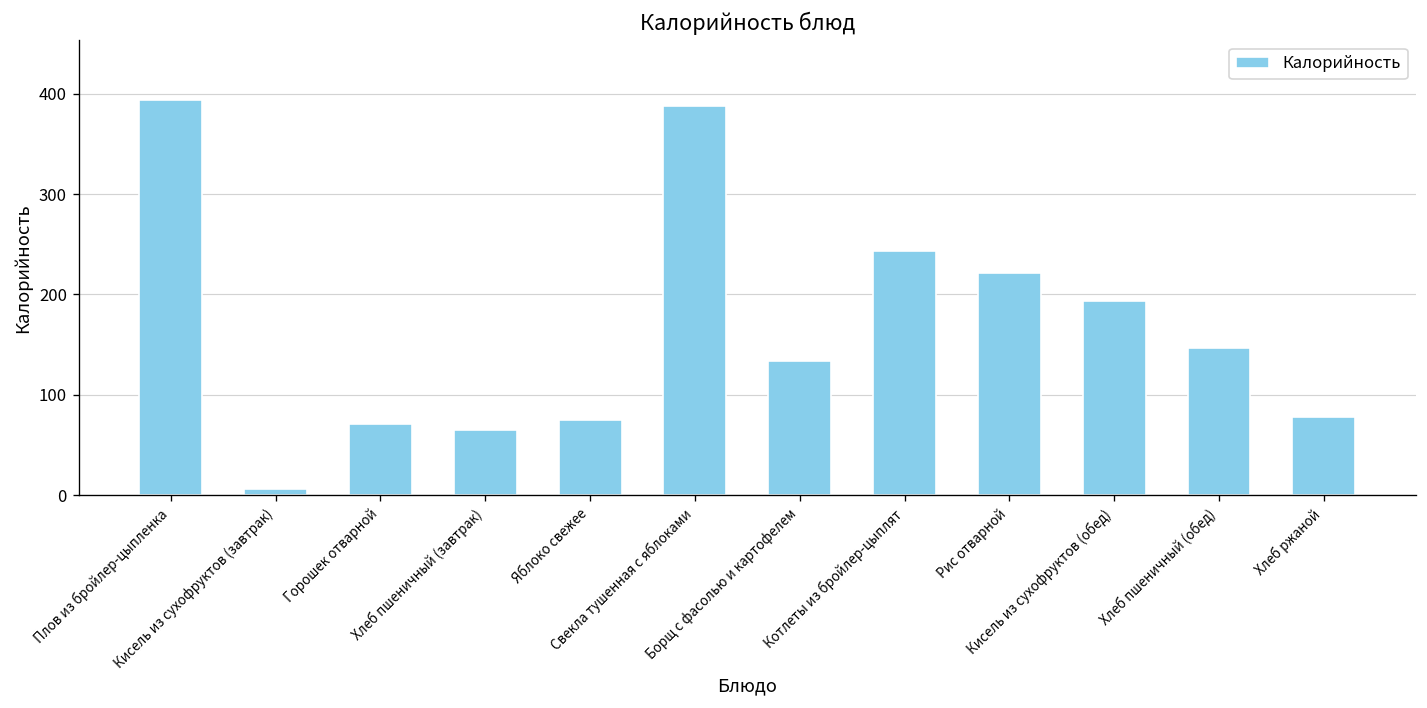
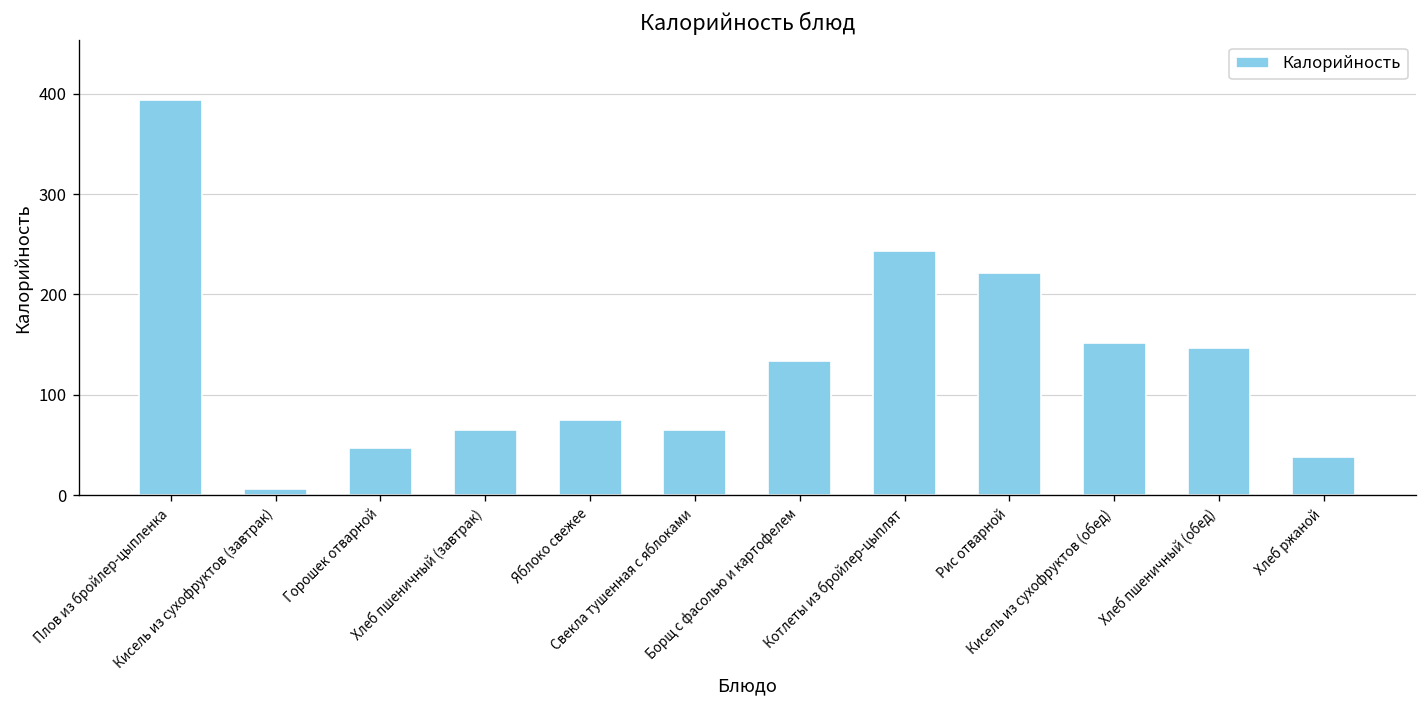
Горошек отварной: 70 -> 50
Свекла тушенная с яблоками: 390 -> 60
Кисель из сухофруктов (обед): 190 -> 150
Хлеб ржаной: 80 -> 40
